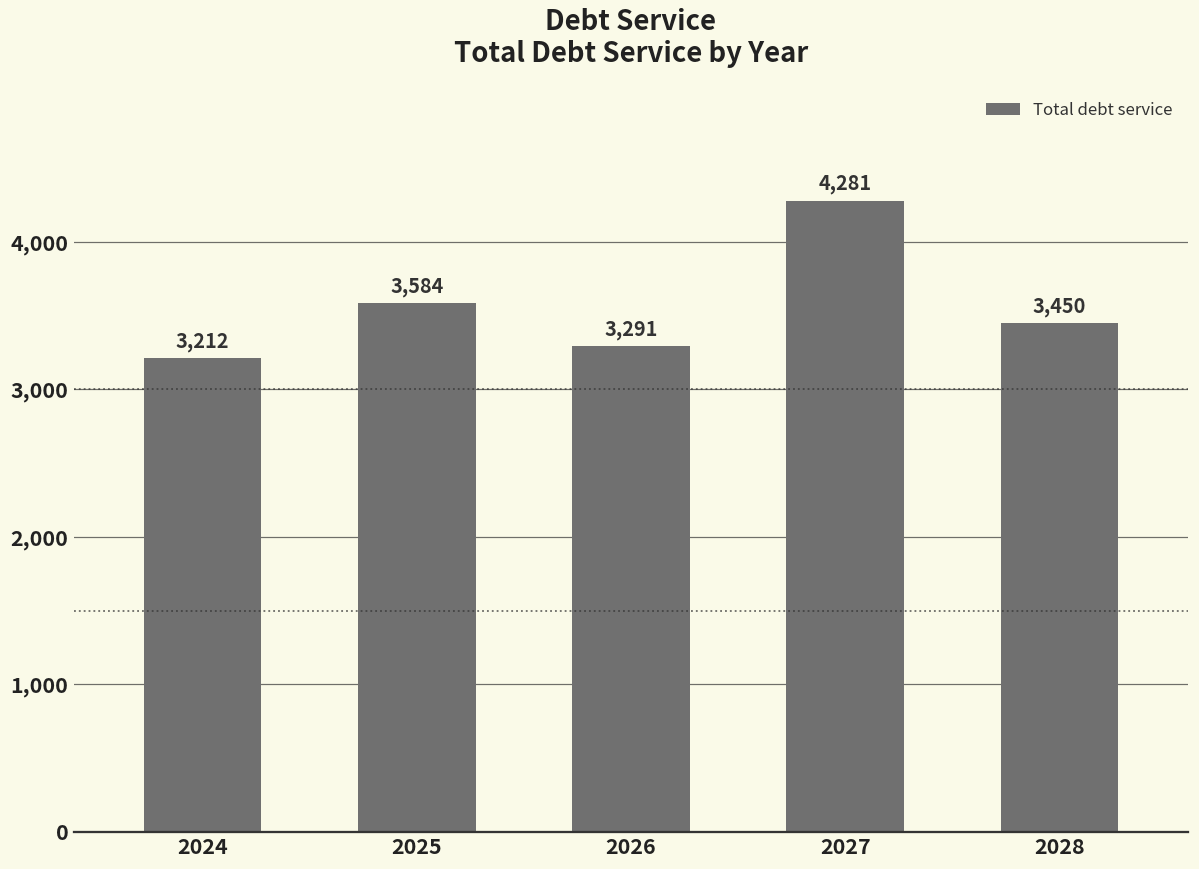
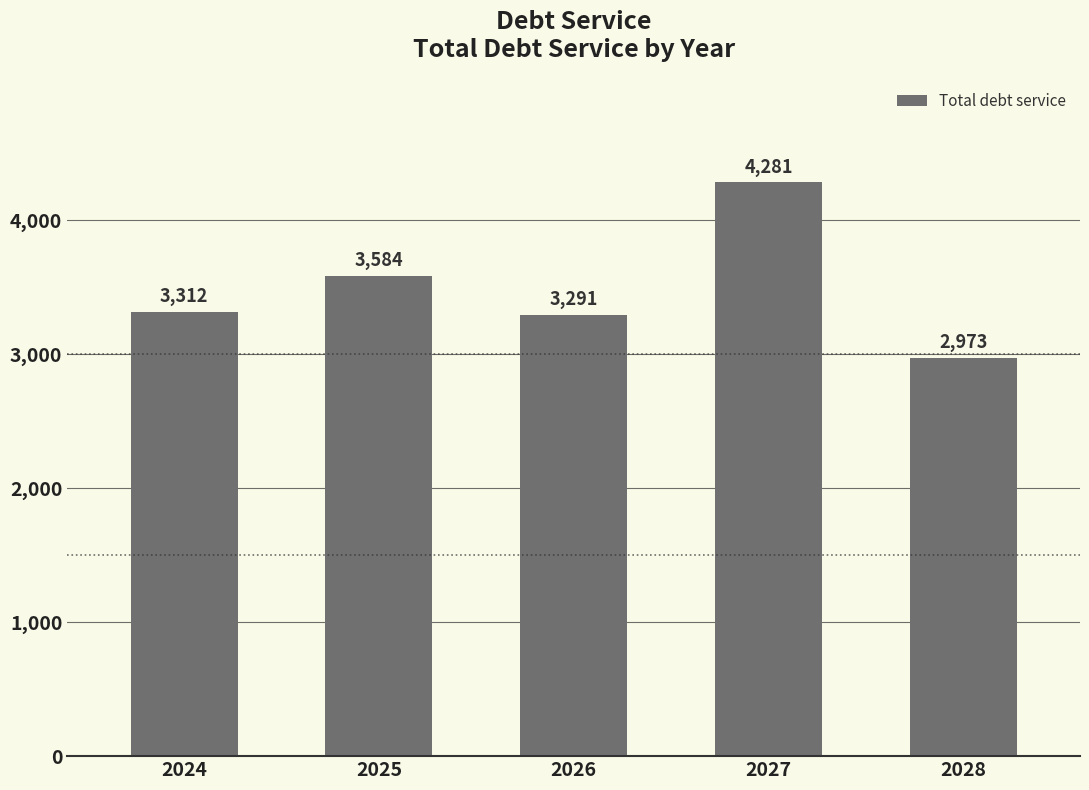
2024: 3,212 -> 3,312
2028: 3,450 -> 2,973
